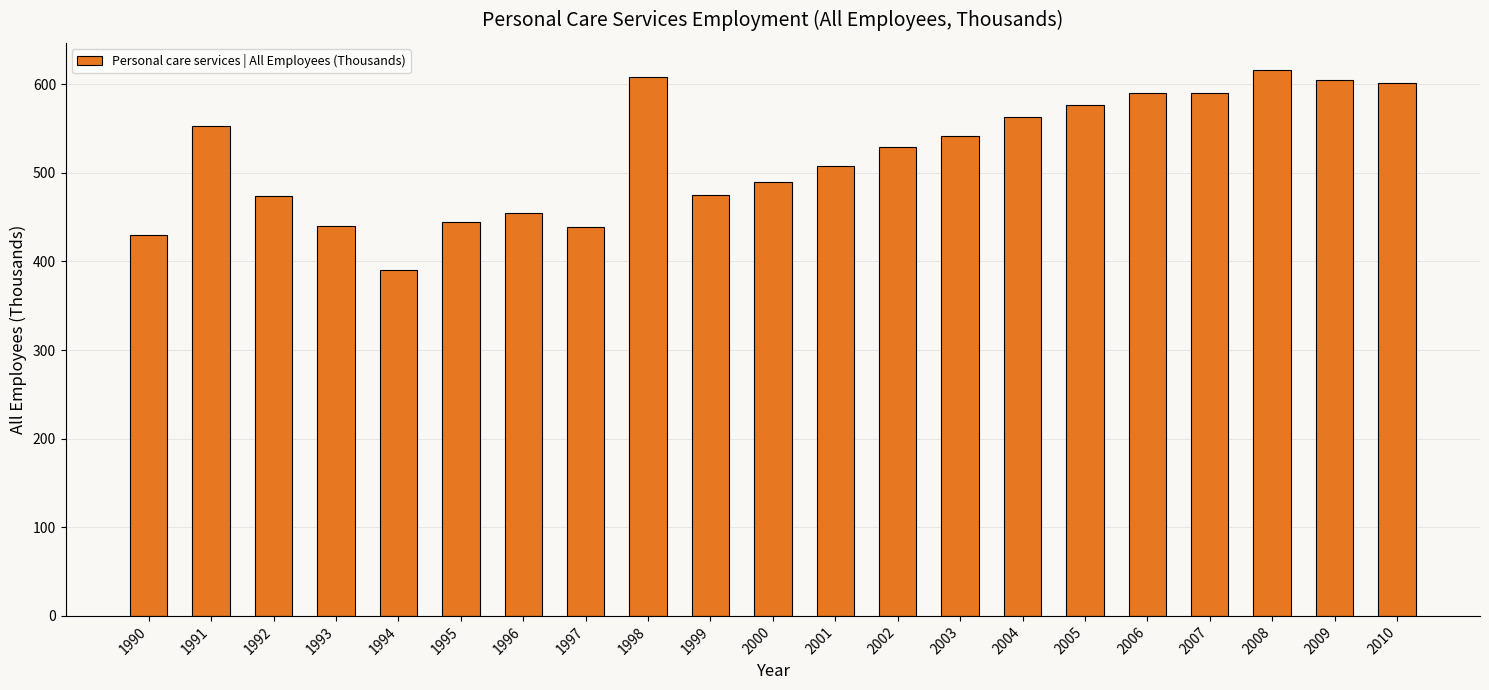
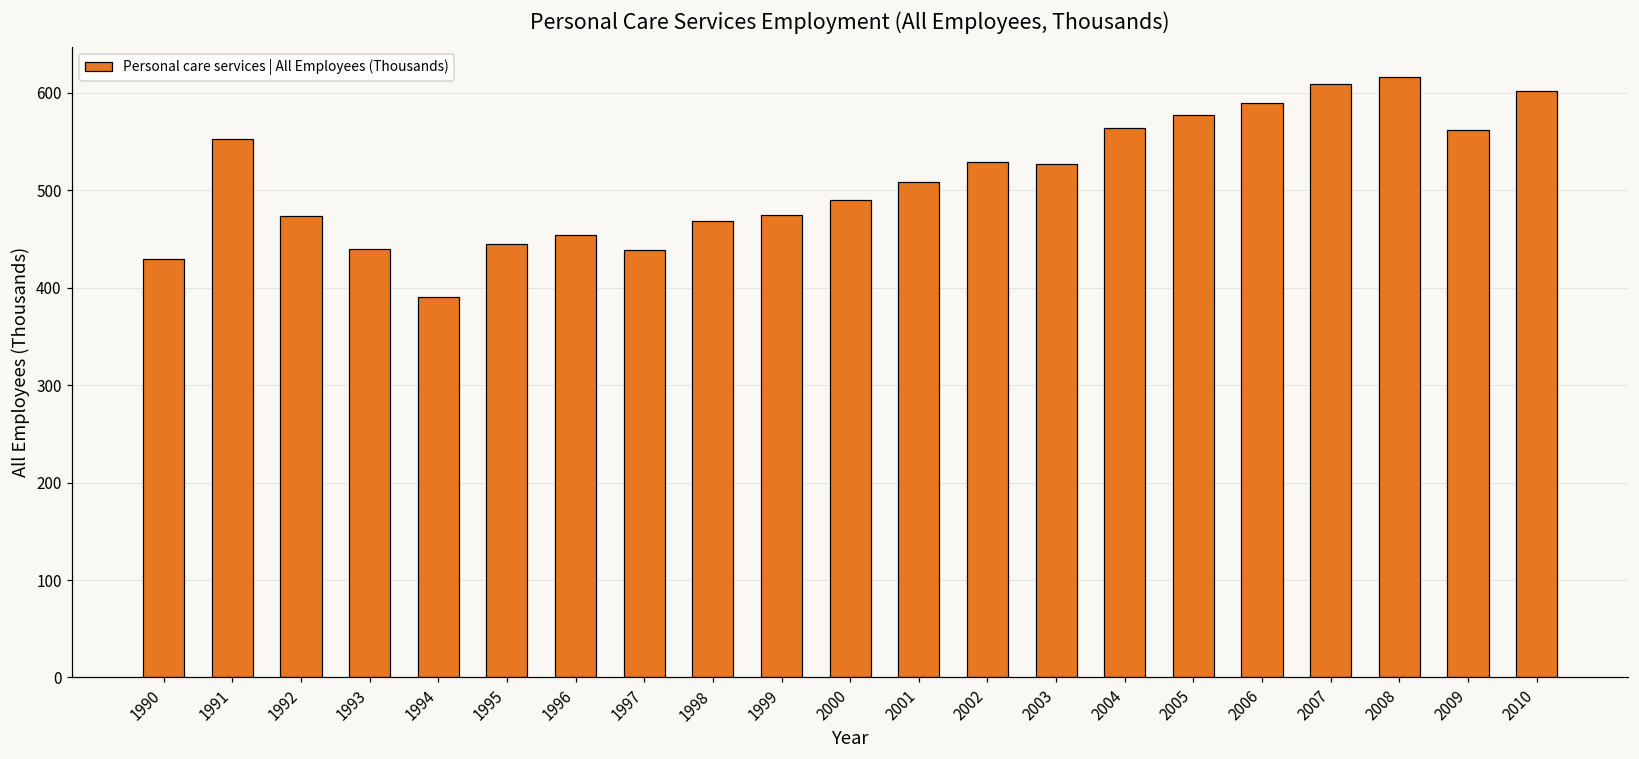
1998: 610 -> 470
2003: 540 -> 530
2007: 590 -> 610
2009: 600 -> 560
